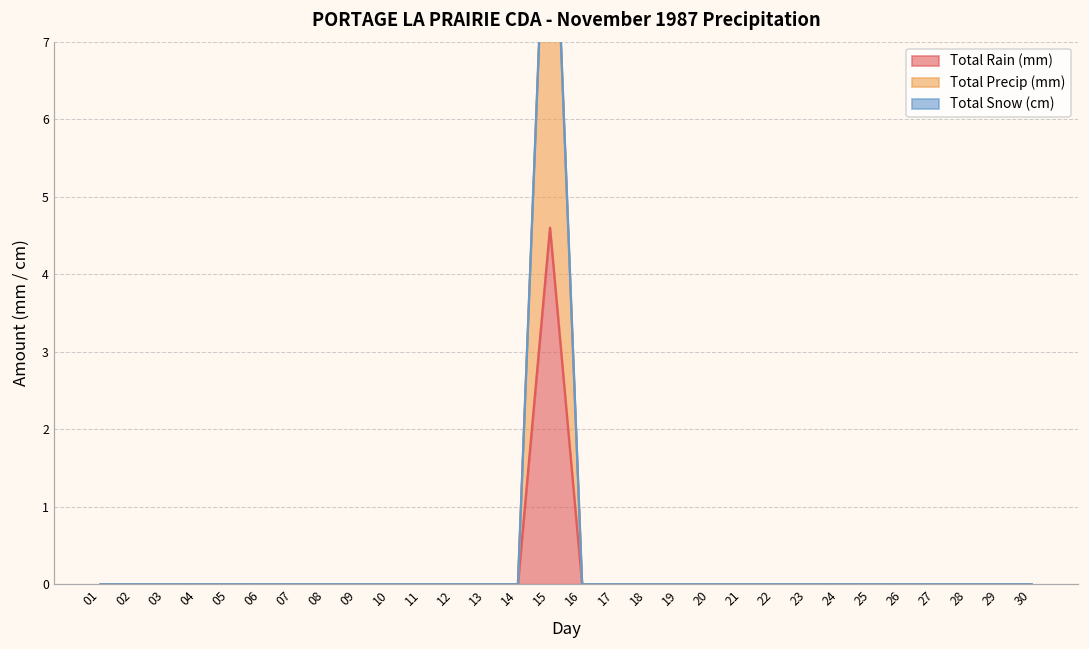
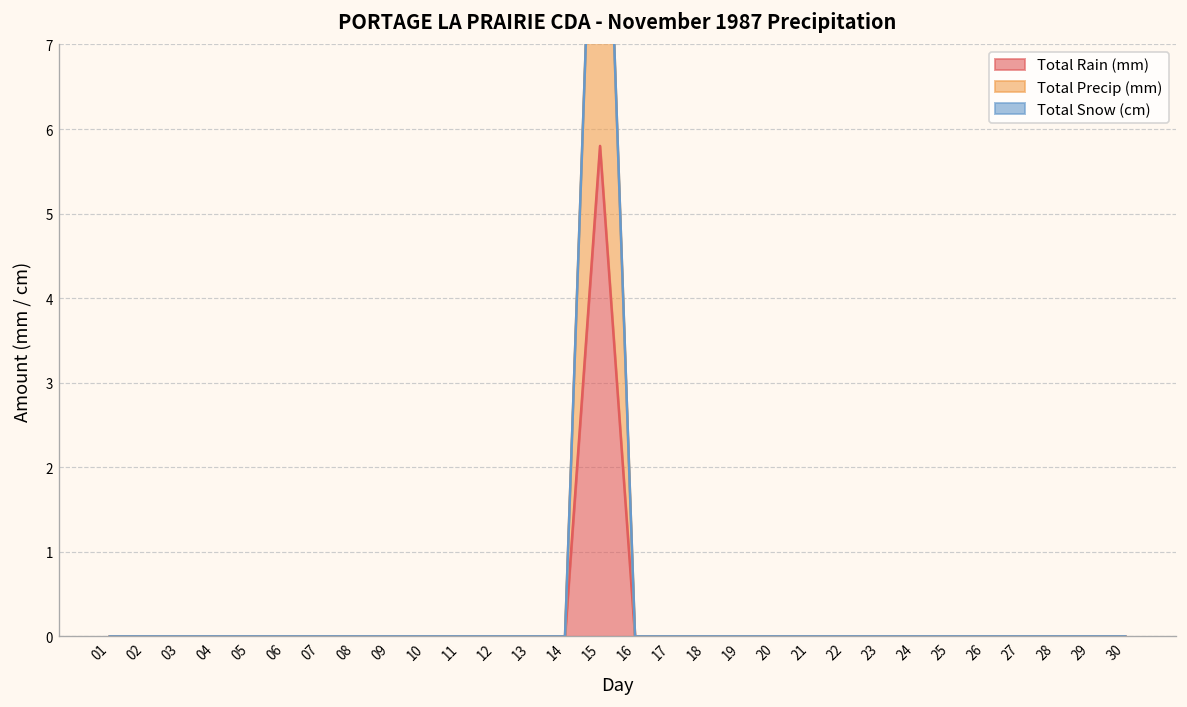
Total Rain (mm), 15: 4.6 -> 5.8
